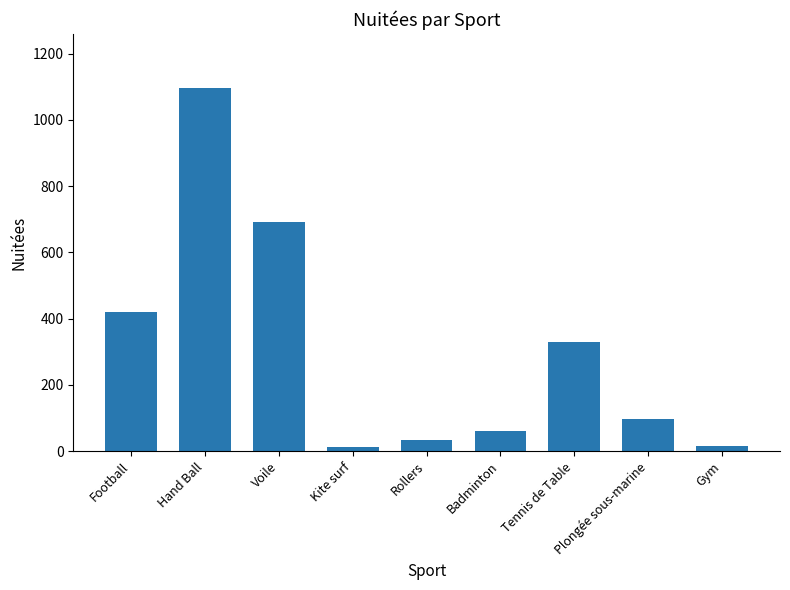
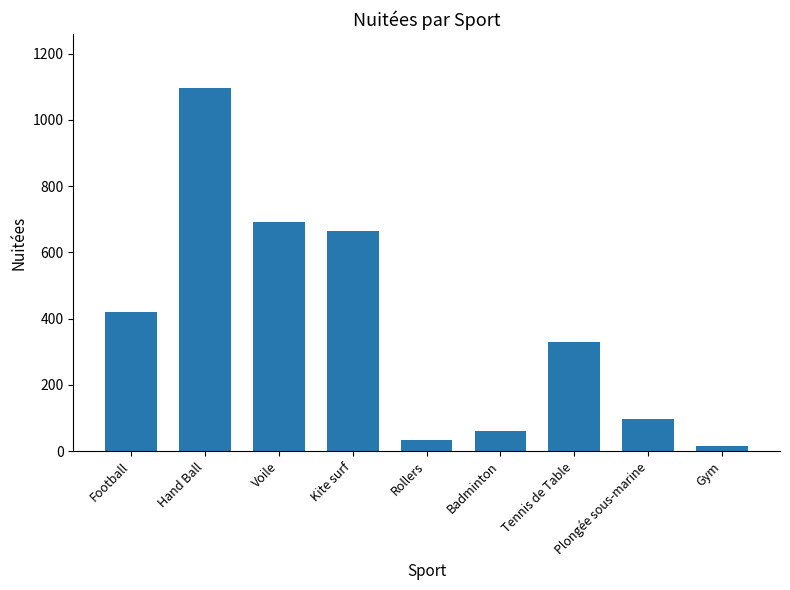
Kite surf: 10 -> 670
